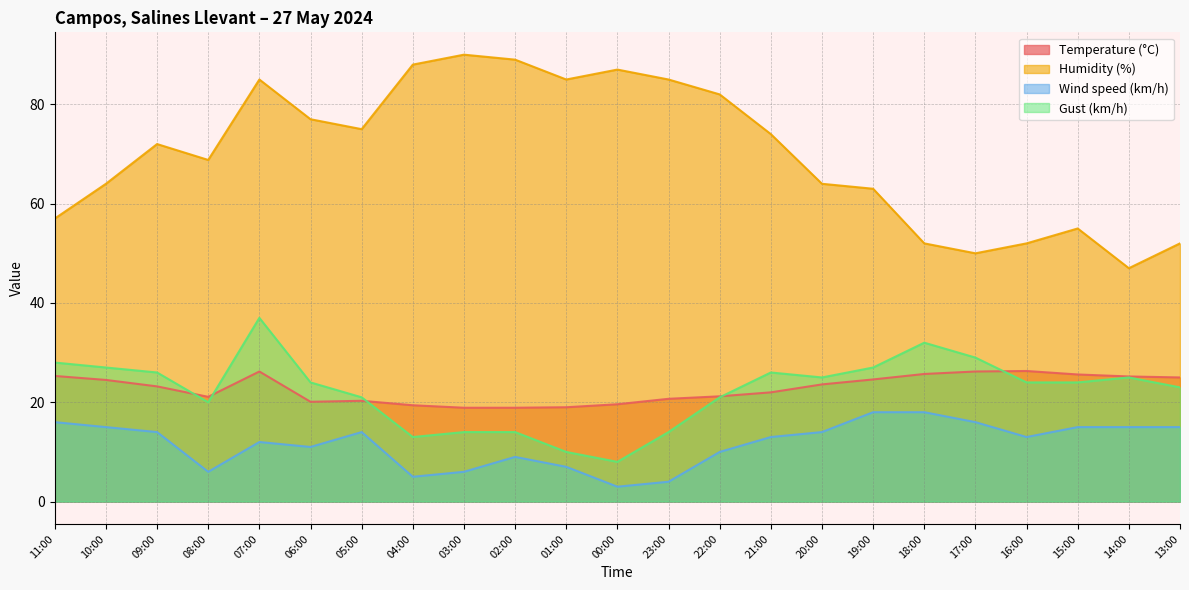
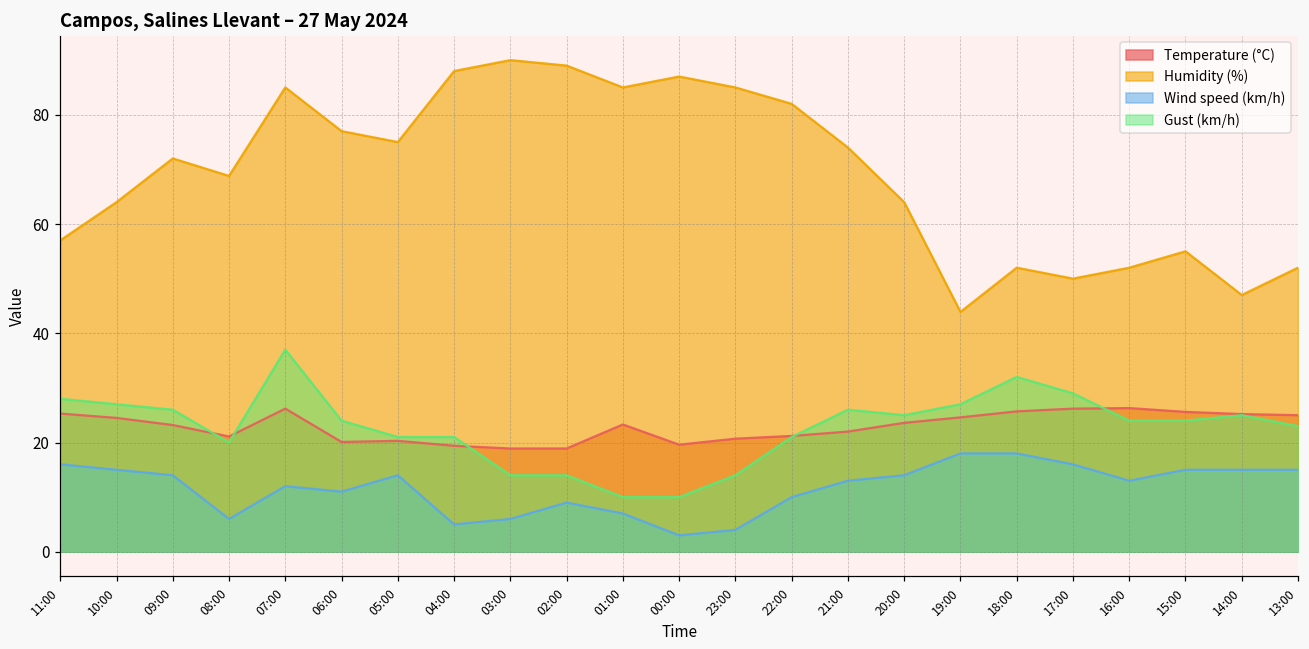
Gust (km/h), 04:00: 13 -> 21
Temperature (°C), 01:00: 19 -> 23
Gust (km/h), 00:00: 8 -> 10
Humidity (%), 19:00: 63 -> 44
